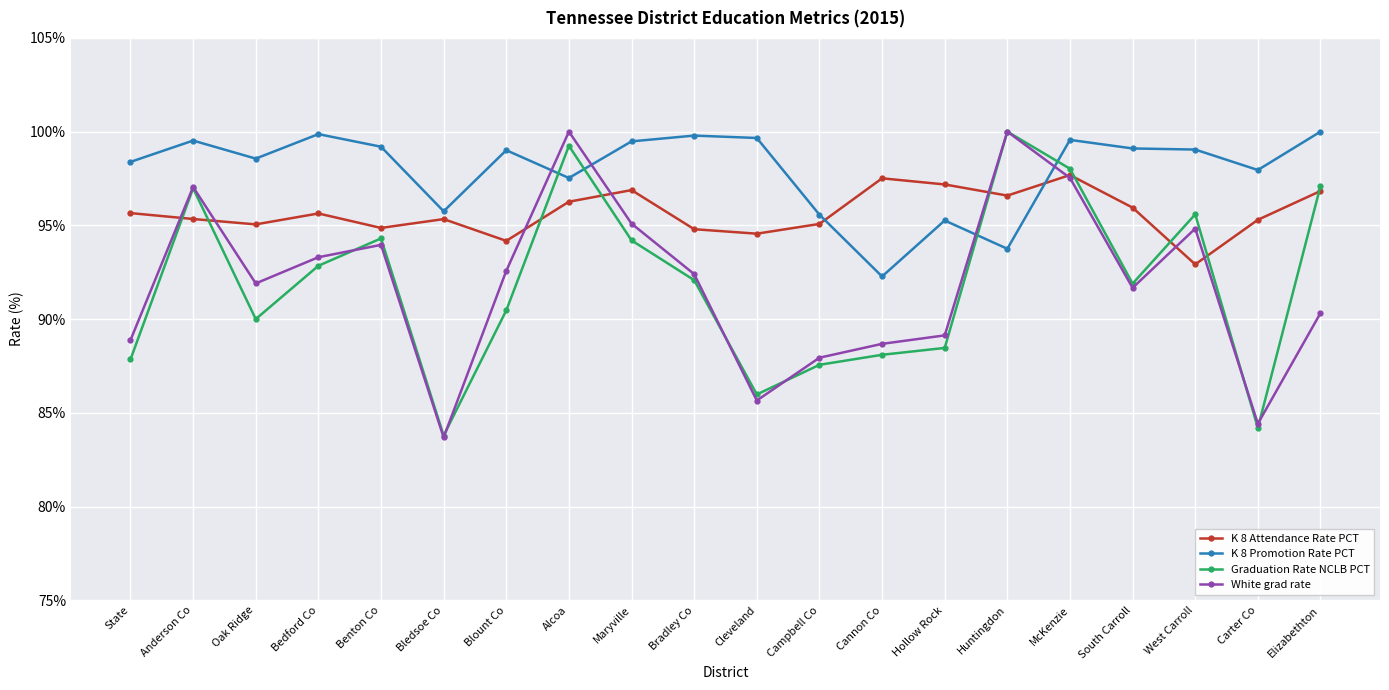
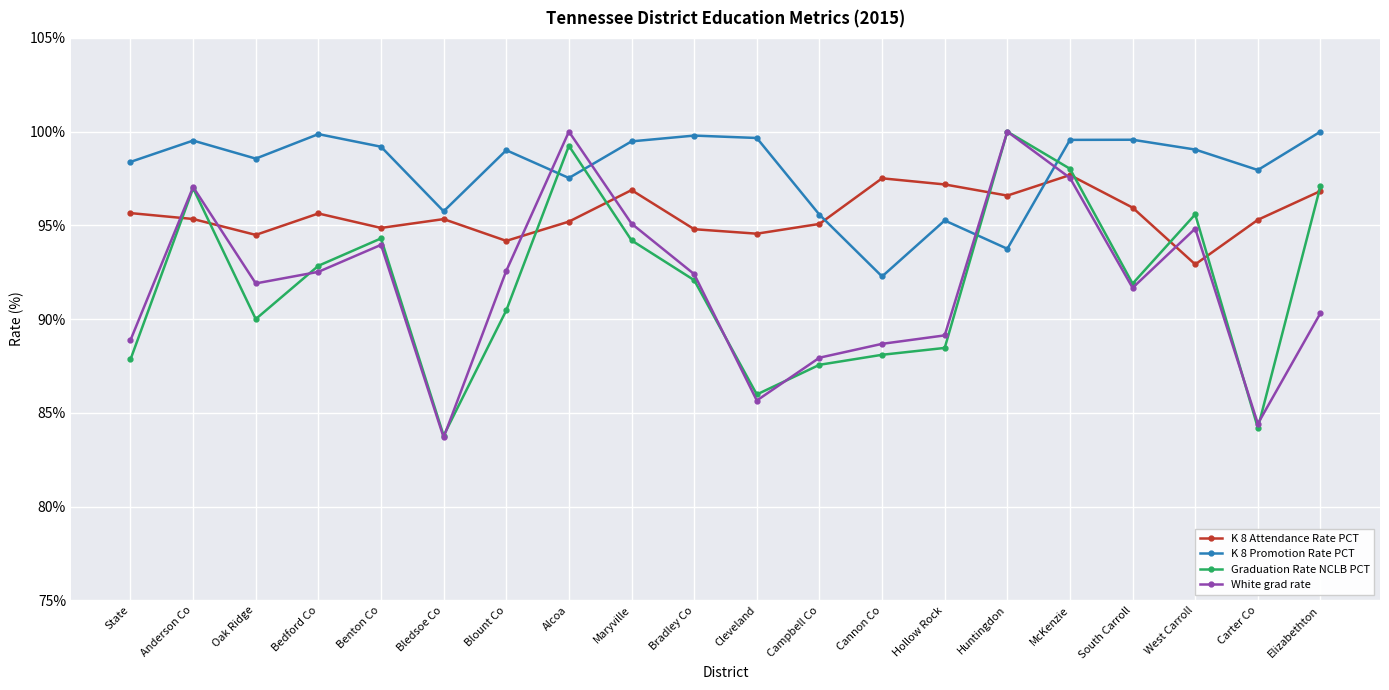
K 8 Attendance Rate PCT, Oak Ridge: 95.1% -> 94.5%
White grad rate, Bedford Co: 93.3% -> 92.5%
K 8 Attendance Rate PCT, Alcoa: 96.3% -> 95.2%
K 8 Promotion Rate PCT, South Carroll: 99.1% -> 99.6%
